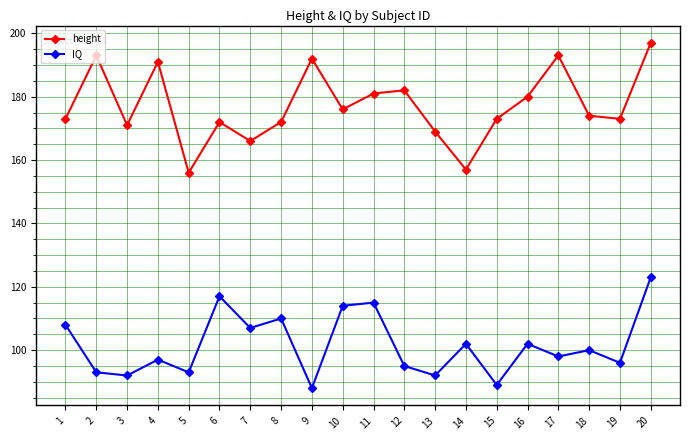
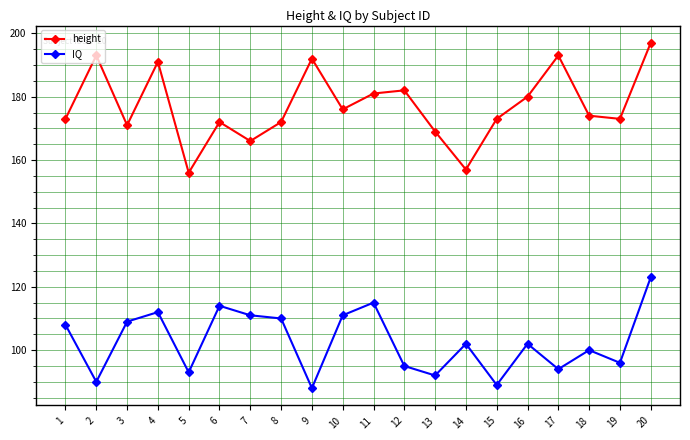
IQ, 2: 93 -> 90
IQ, 3: 92 -> 109
IQ, 4: 97 -> 112
IQ, 6: 117 -> 114
IQ, 7: 107 -> 111
IQ, 10: 114 -> 111
IQ, 17: 98 -> 94
